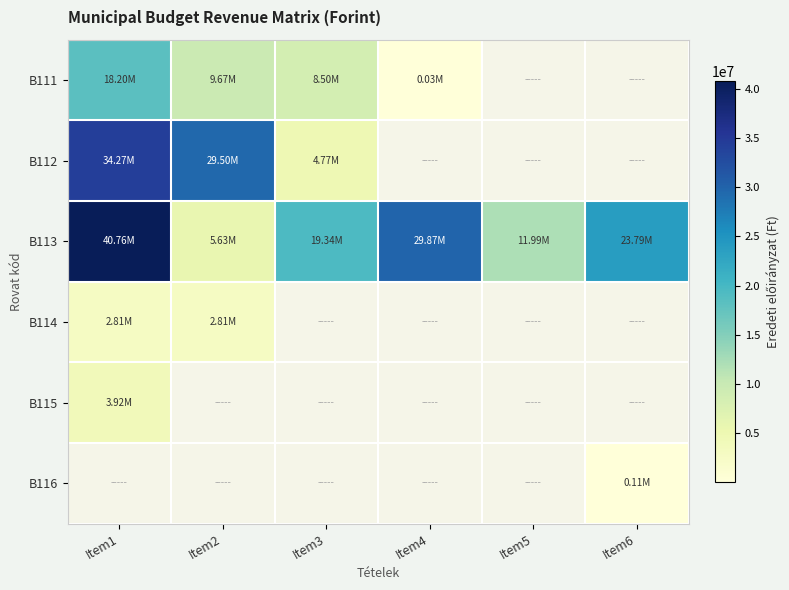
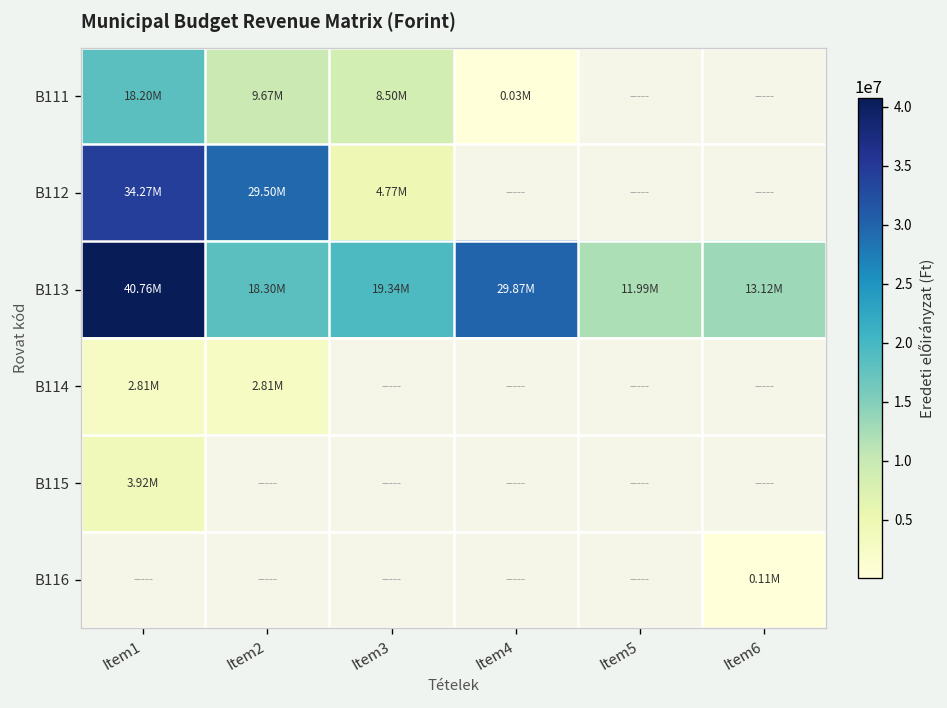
B113, Item2: 5.63M -> 18.30M
B113, Item6: 23.79M -> 13.12M
